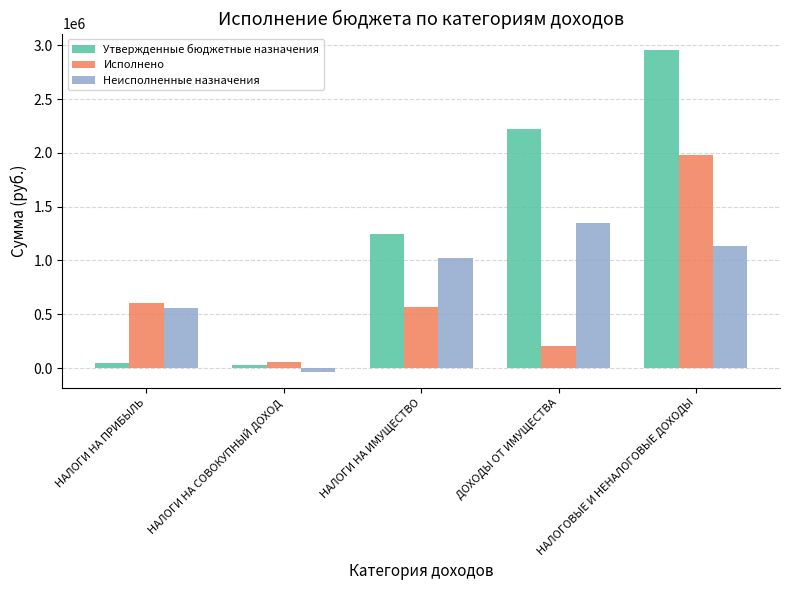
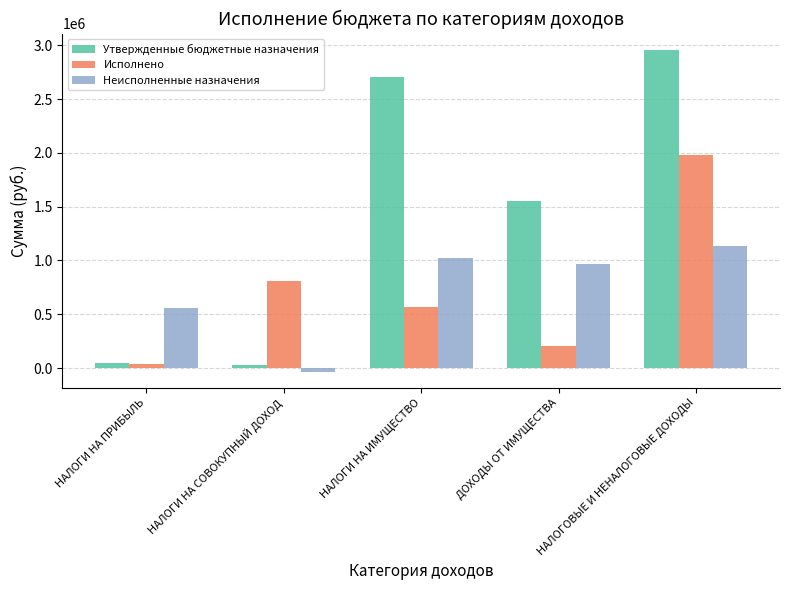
Исполнено, НАЛОГИ НА ПРИБЫЛЬ: 600000 -> 30000
Исполнено, НАЛОГИ НА СОВОКУПНЫЙ ДОХОД: 60000 -> 810000
Утвержденные бюджетные назначения, НАЛОГИ НА ИМУЩЕСТВО: 1240000 -> 2700000
Утвержденные бюджетные назначения, ДОХОДЫ ОТ ИМУЩЕСТВА: 2220000 -> 1560000
Неисполненные назначения, ДОХОДЫ ОТ ИМУЩЕСТВА: 1350000 -> 970000
